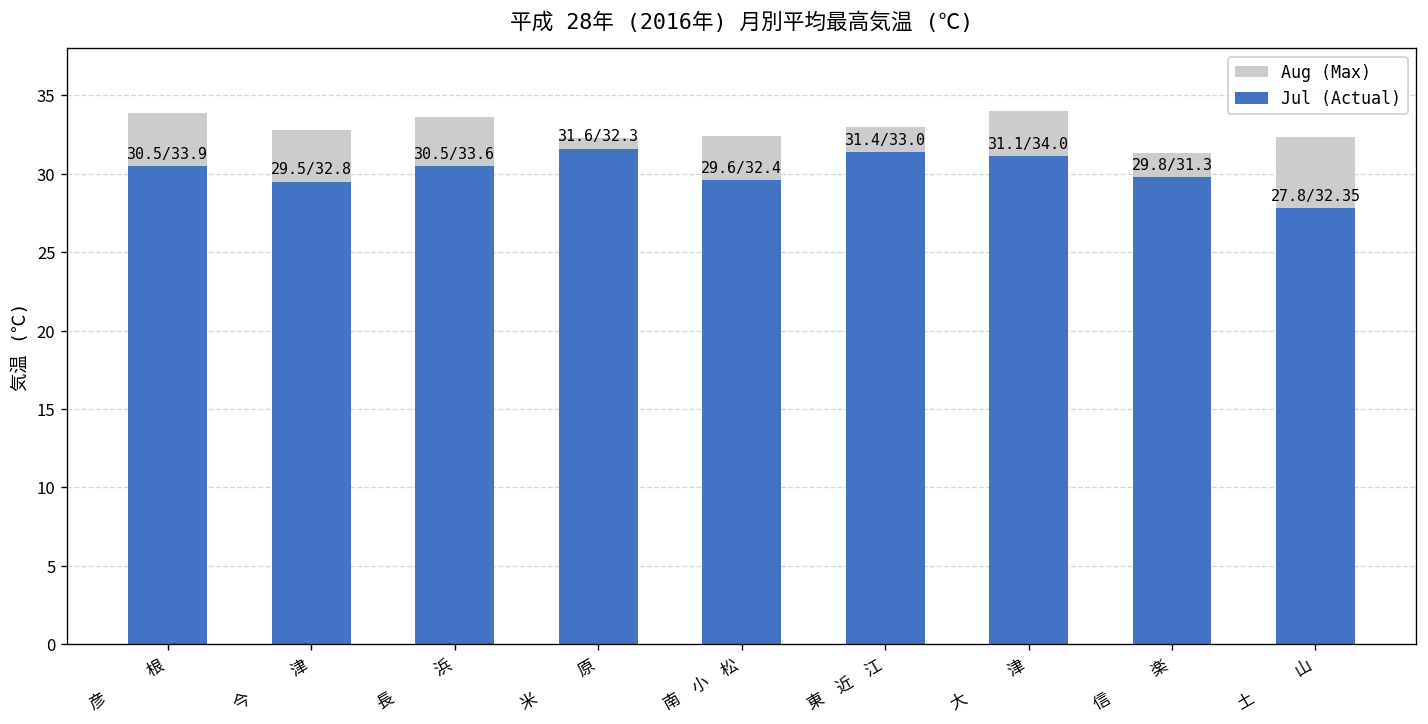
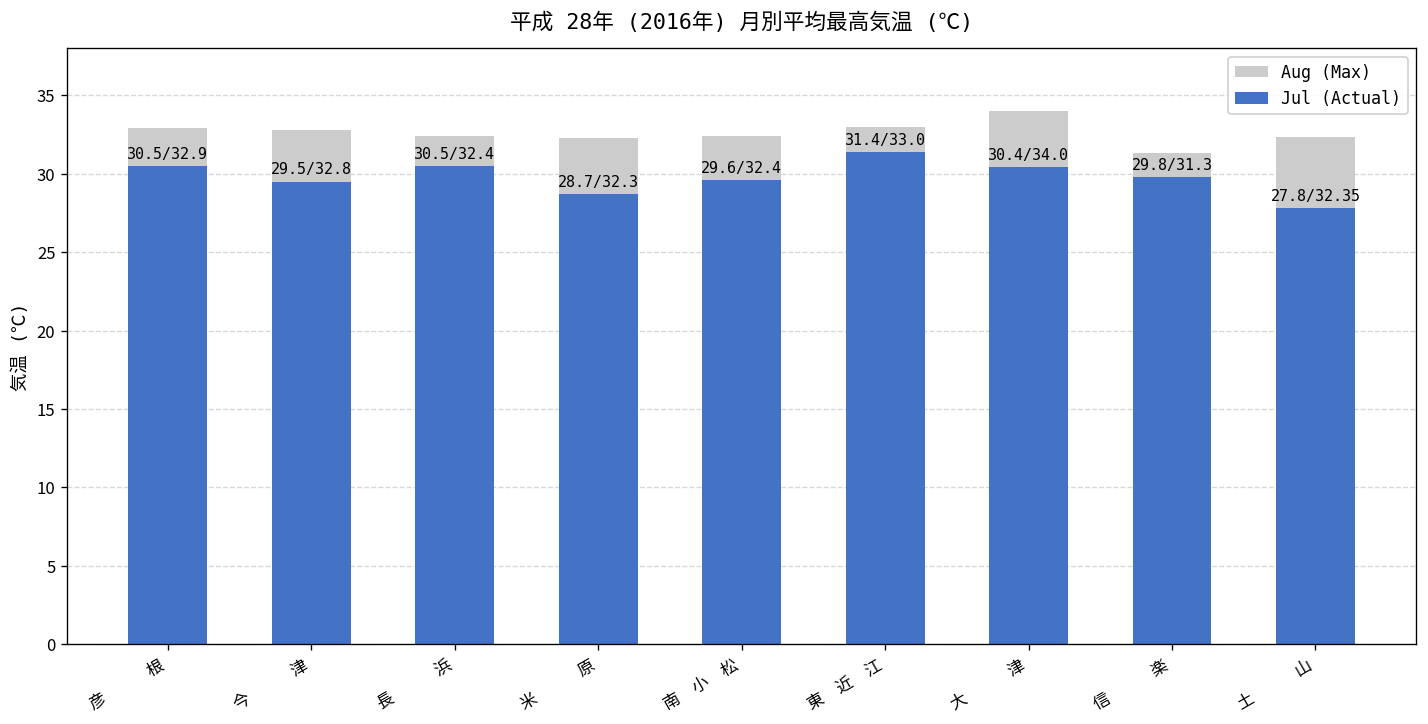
Aug (Max), 彦 根: 33.9 -> 32.9
Aug (Max), 長 浜: 33.6 -> 32.4
Jul (Actual), 米 原: 31.6 -> 28.7
Jul (Actual), 大 津: 31.1 -> 30.4
